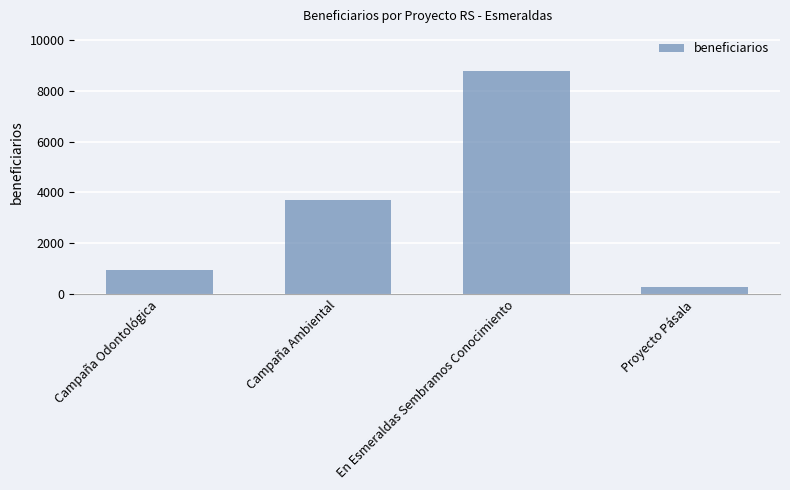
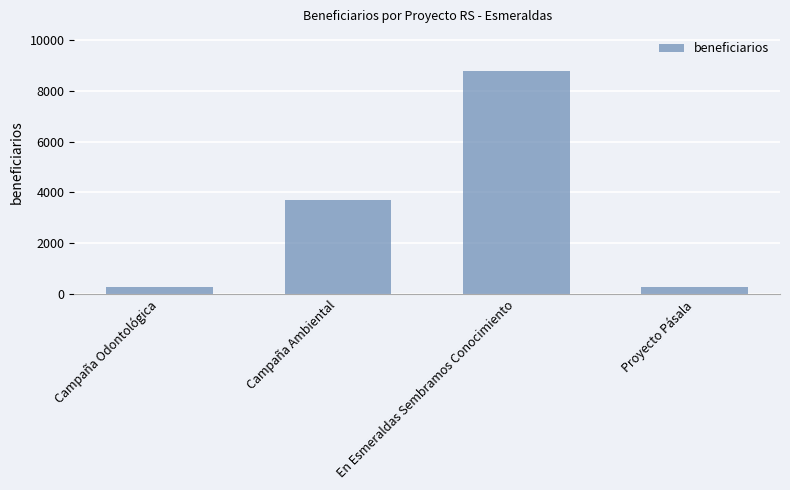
Campaña Odontológica: 1000 -> 300
